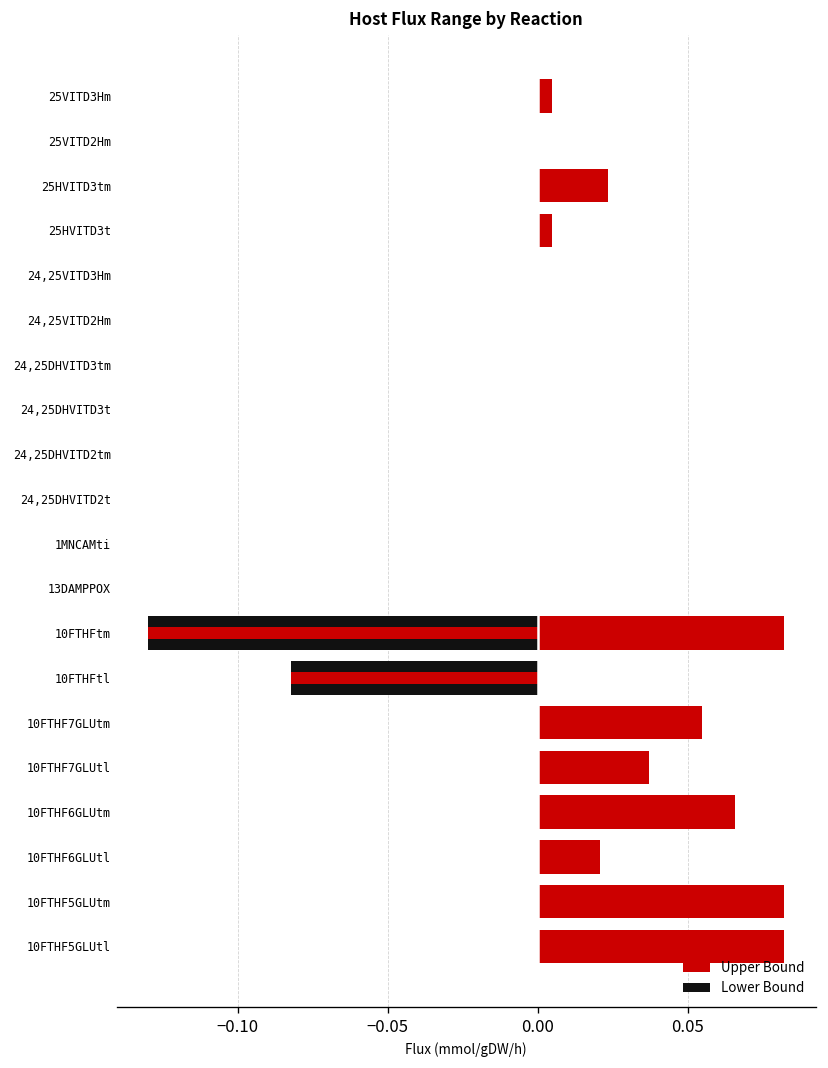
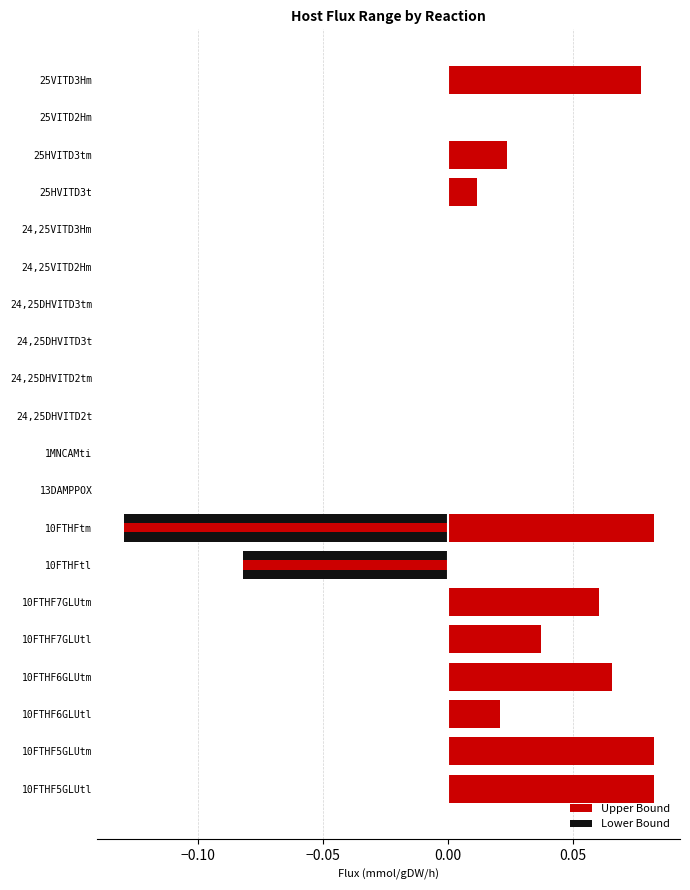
Upper Bound, 25VITD3Hm: 0.005 -> 0.077
Upper Bound, 25HVITD3t: 0.005 -> 0.012
Upper Bound, 10FTHF7GLUtm: 0.055 -> 0.060
